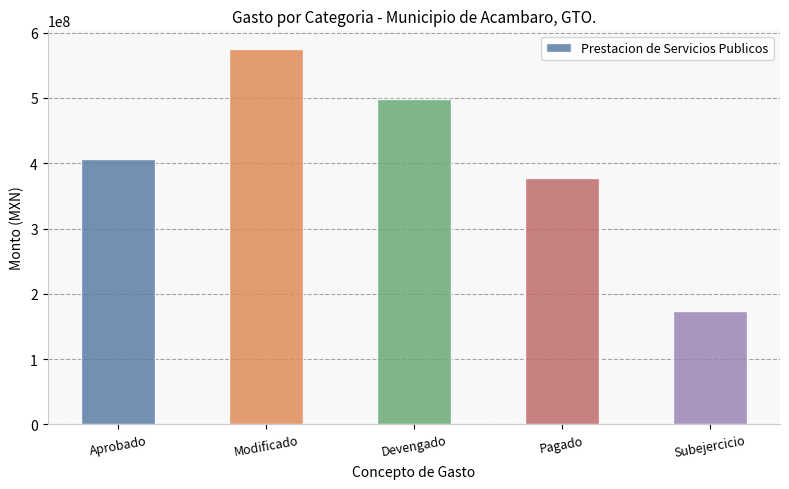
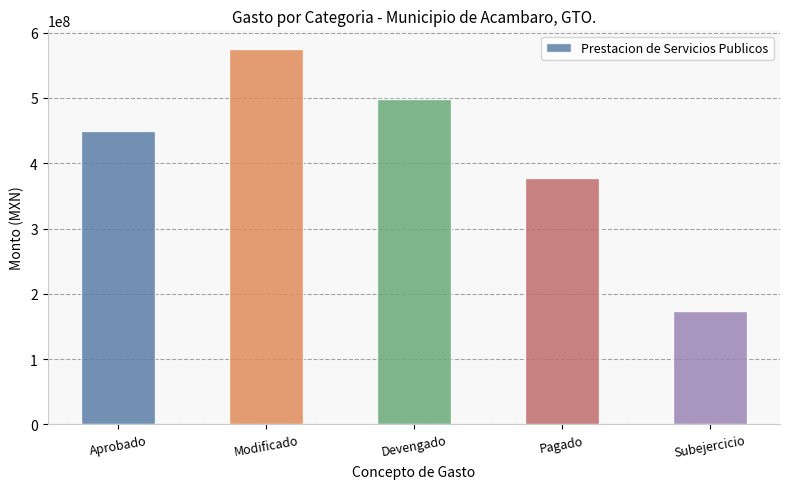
Aprobado: 410000000 -> 450000000
